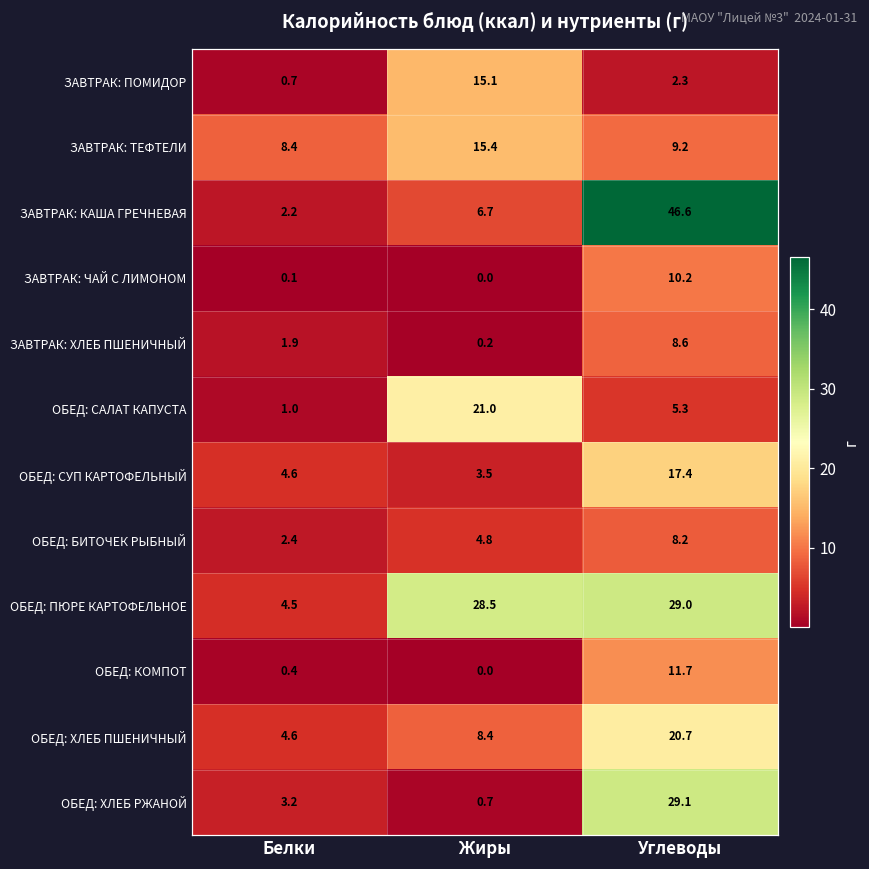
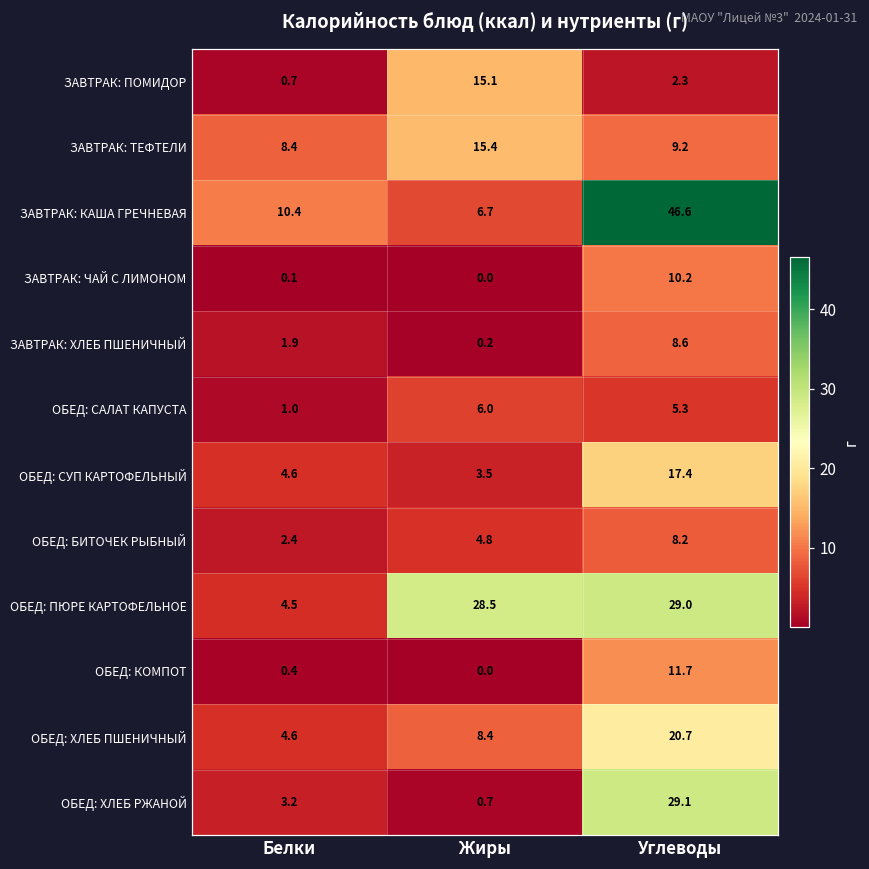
ЗАВТРАК: КАША ГРЕЧНЕВАЯ, Белки: 2.2 -> 10.4
ОБЕД: САЛАТ КАПУСТА, Жиры: 21.0 -> 6.0
